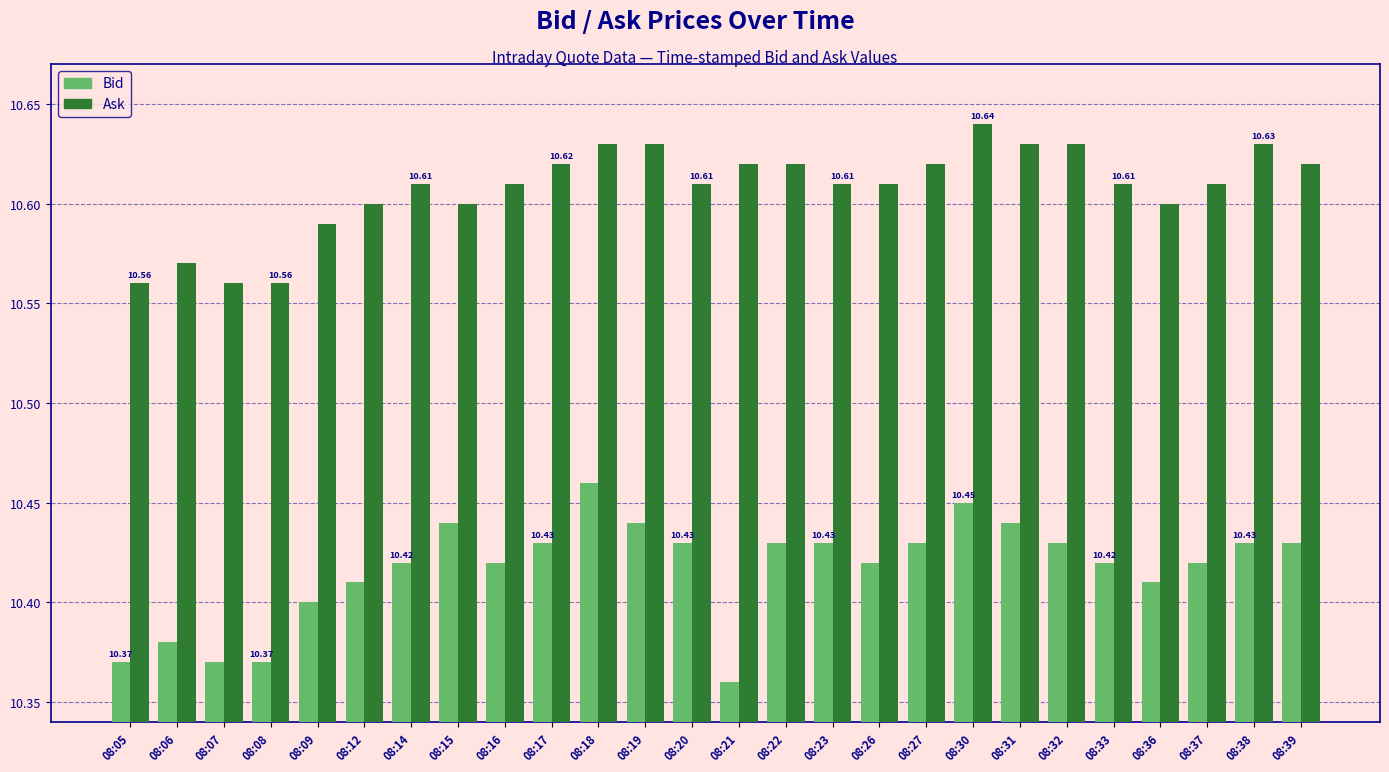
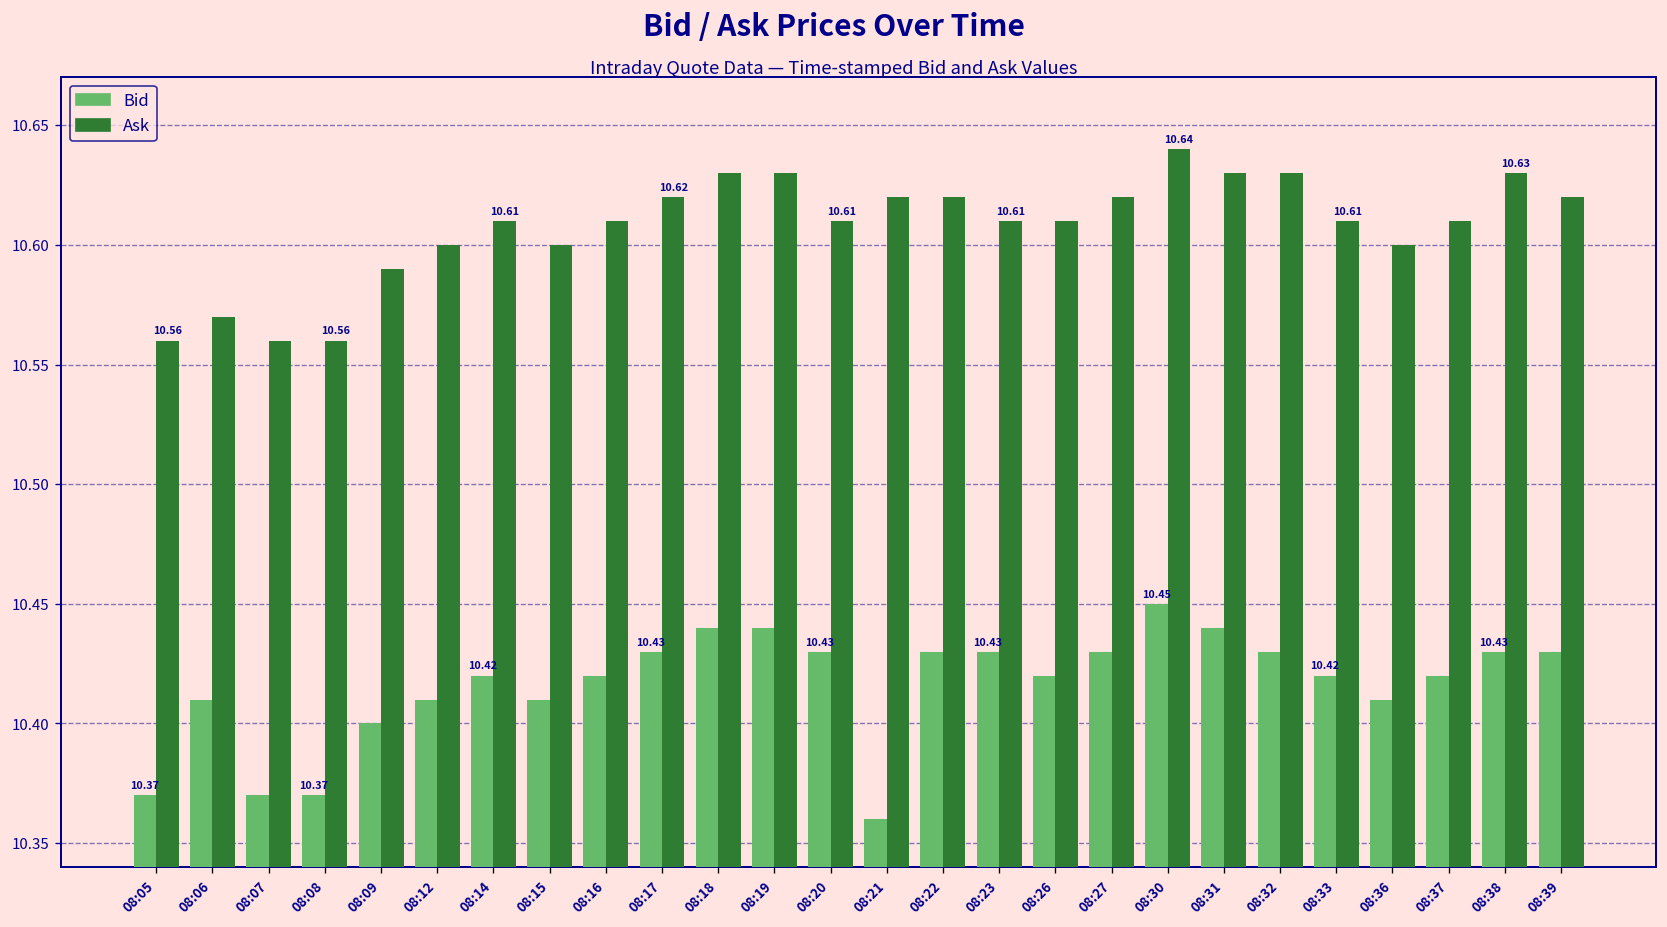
Bid, 08:06: 10.38 -> 10.41
Bid, 08:15: 10.44 -> 10.41
Bid, 08:18: 10.46 -> 10.44
